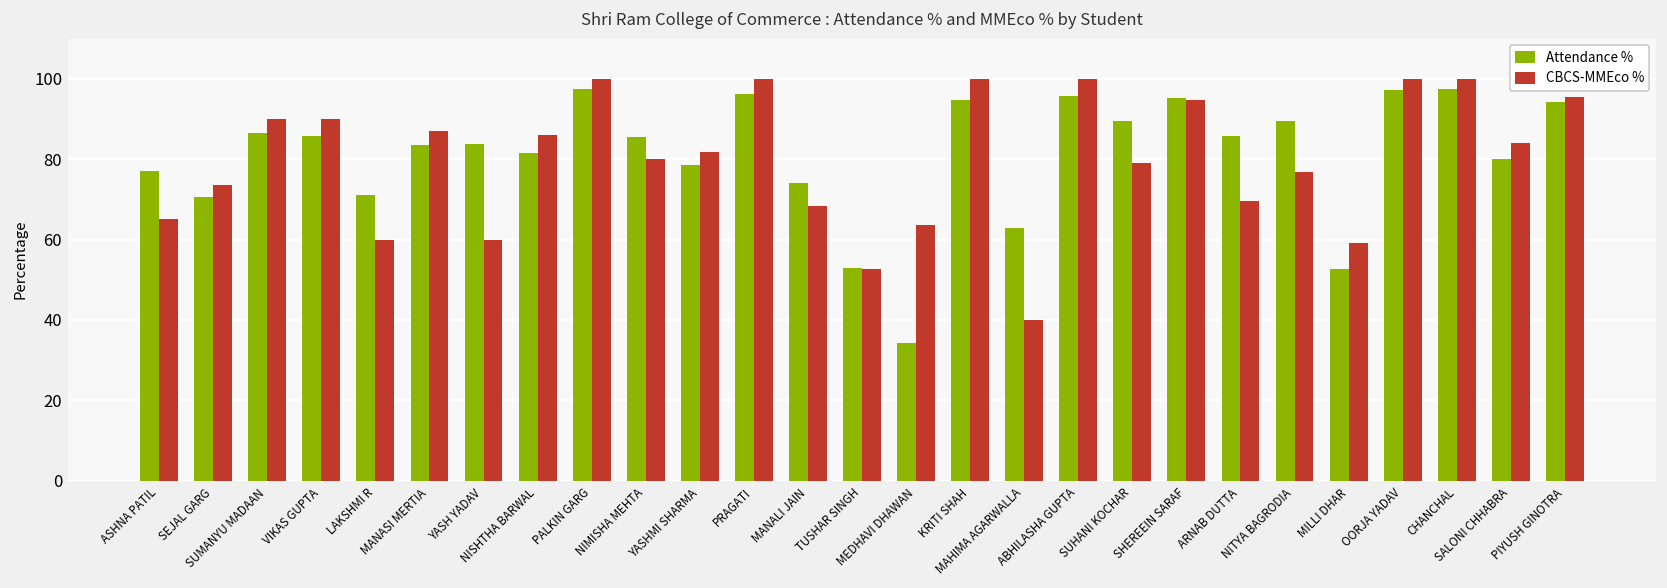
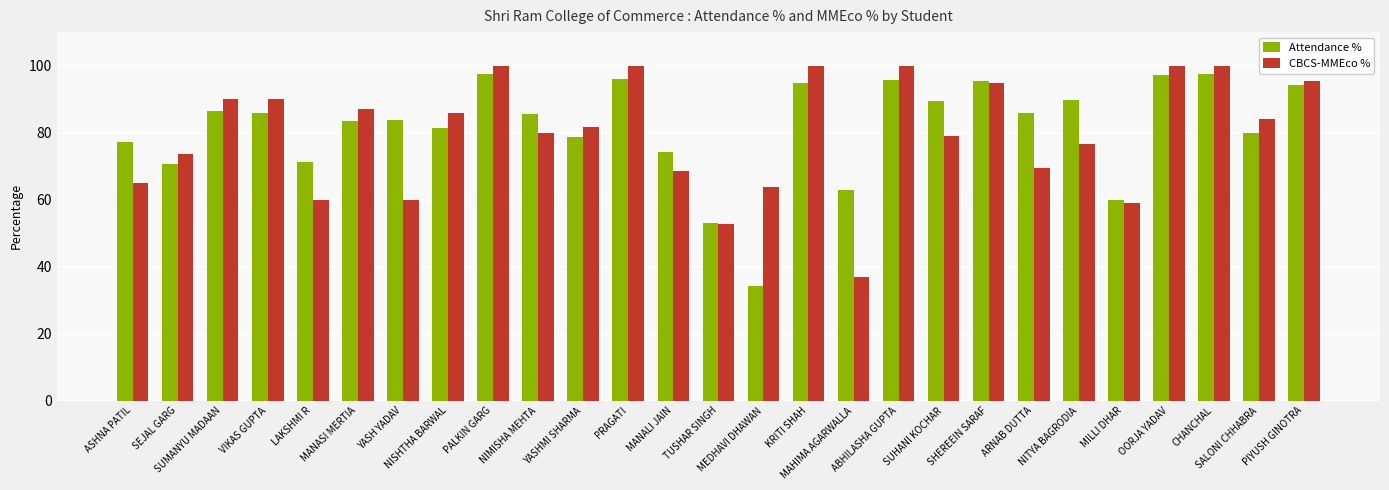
CBCS-MMEco %, MAHIMA AGARWALLA: 40 -> 37
Attendance %, MILLI DHAR: 53 -> 60
